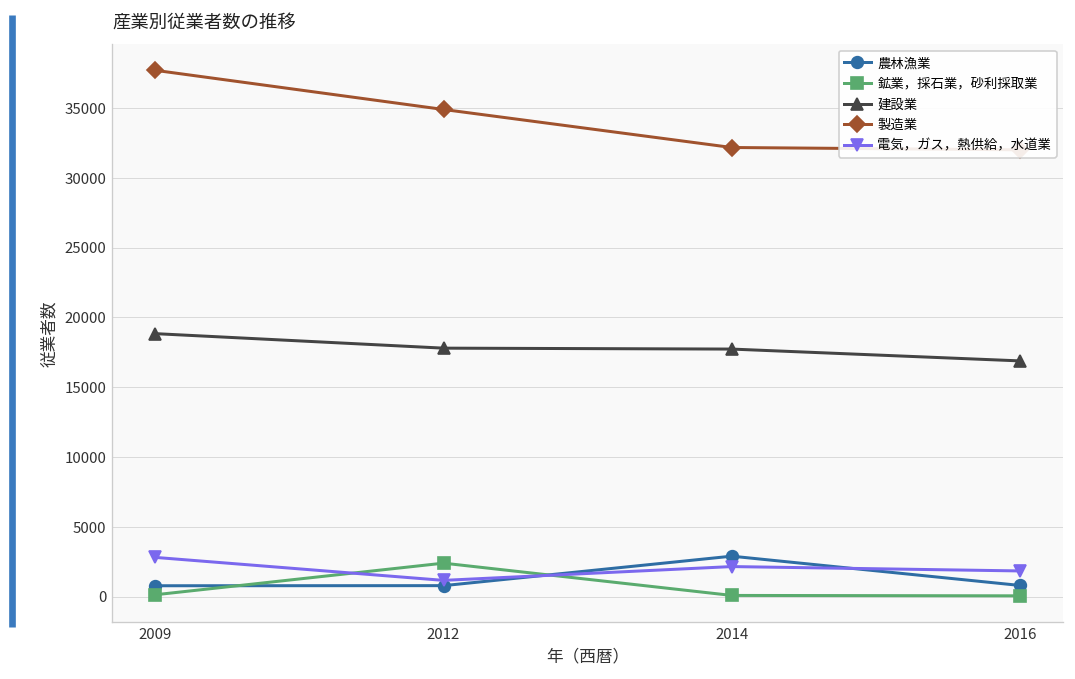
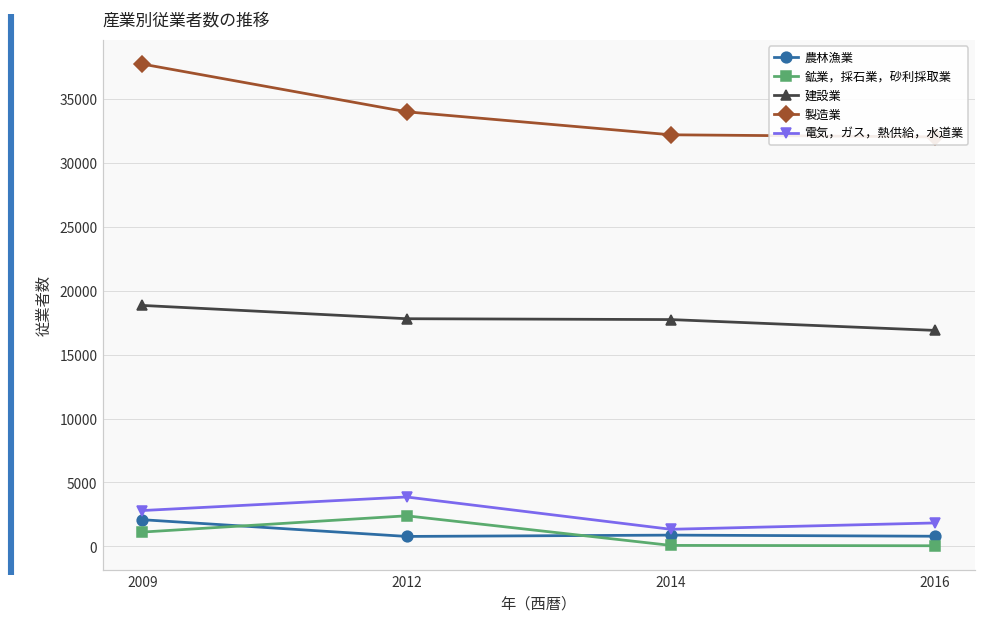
農林漁業, 2009: 800 -> 2100
鉱業，採石業，砂利採取業, 2009: 100 -> 1100
製造業, 2012: 34900 -> 34000
電気，ガス，熱供給，水道業, 2012: 1200 -> 3900
農林漁業, 2014: 2900 -> 900
電気，ガス，熱供給，水道業, 2014: 2200 -> 1300
